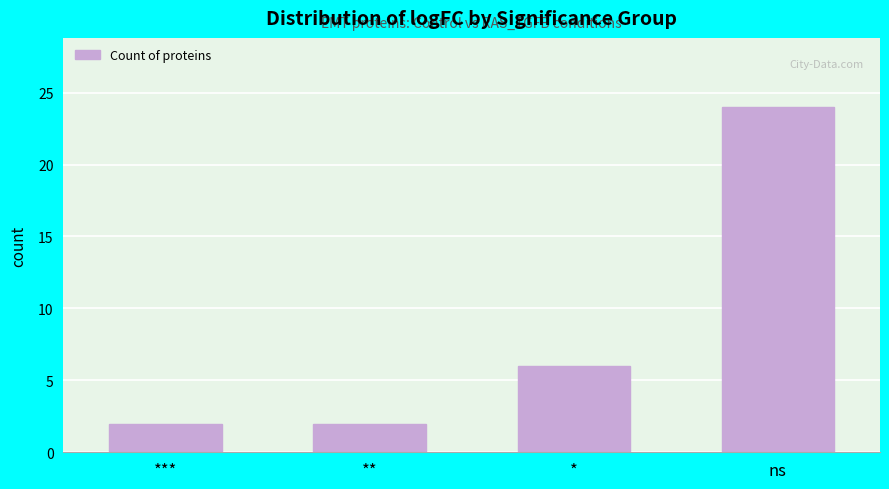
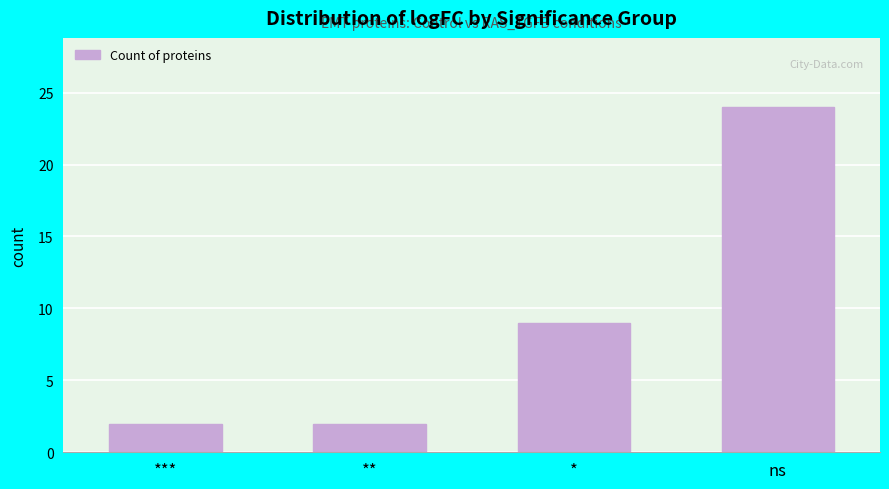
*: 6 -> 9
